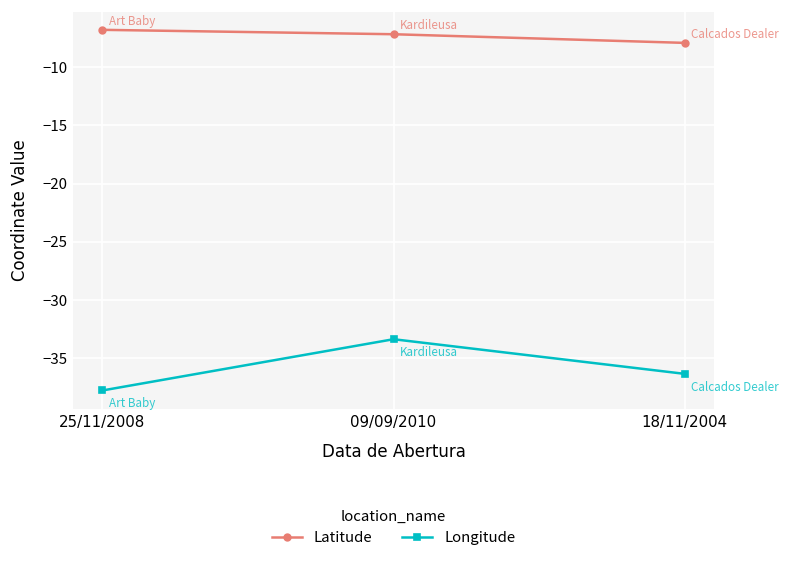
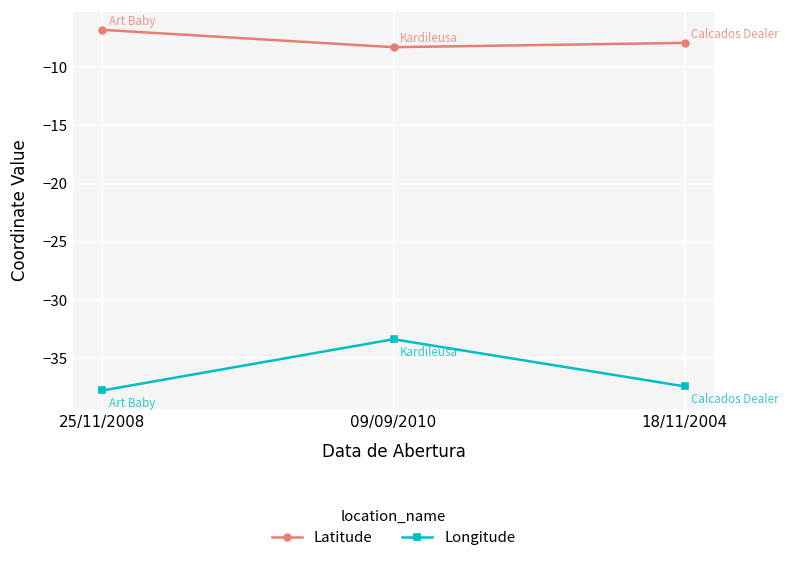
Latitude, 09/09/2010: -7 -> -8
Longitude, 18/11/2004: -36 -> -37
